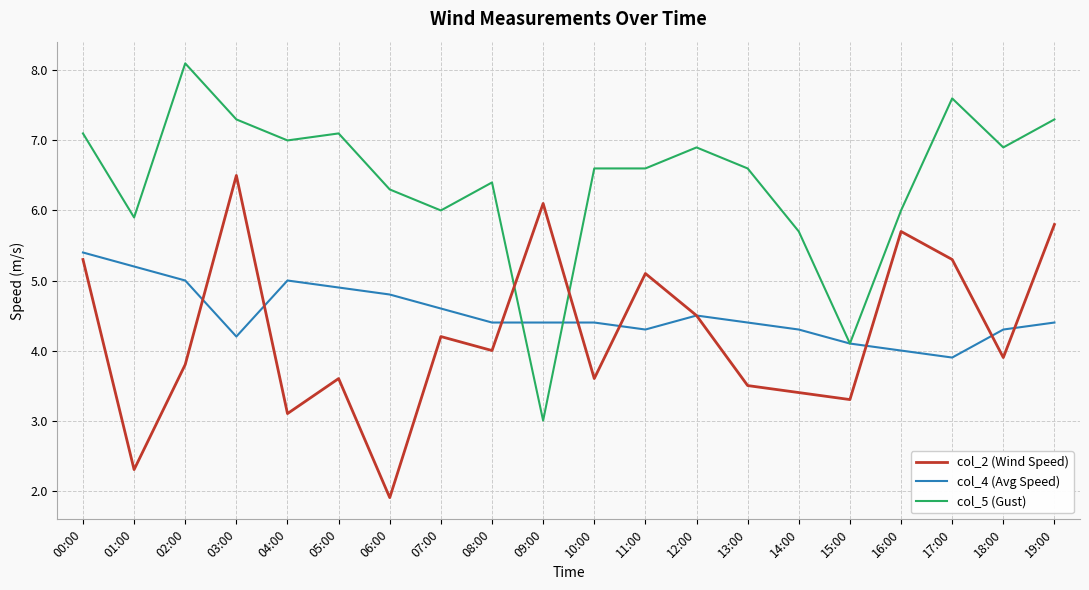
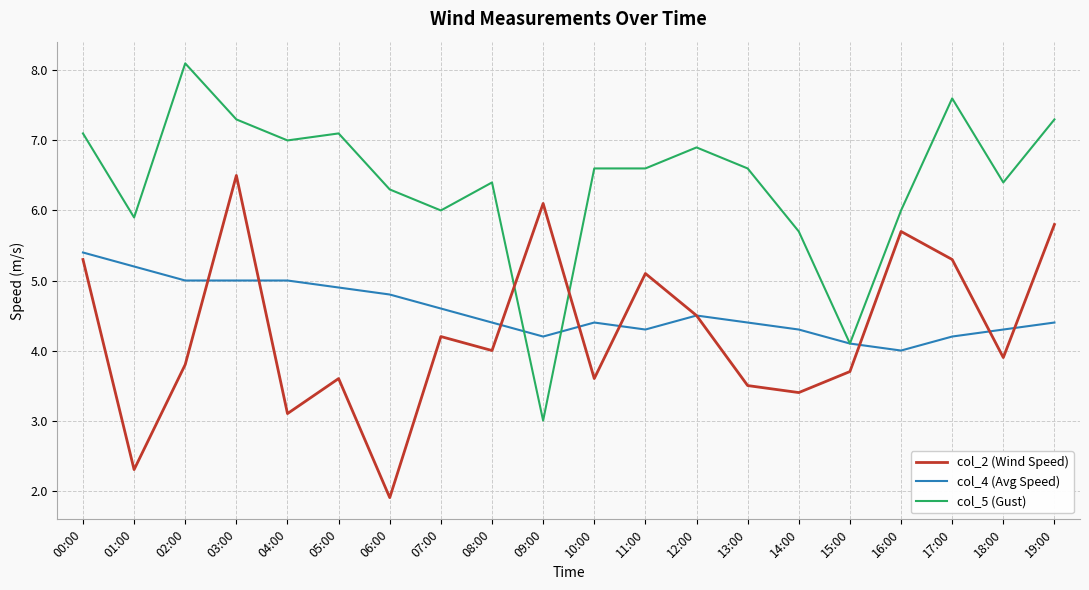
col_4 (Avg Speed), 03:00: 4.2 -> 5.0
col_4 (Avg Speed), 09:00: 4.4 -> 4.2
col_2 (Wind Speed), 15:00: 3.3 -> 3.7
col_4 (Avg Speed), 17:00: 3.9 -> 4.2
col_5 (Gust), 18:00: 6.9 -> 6.4
